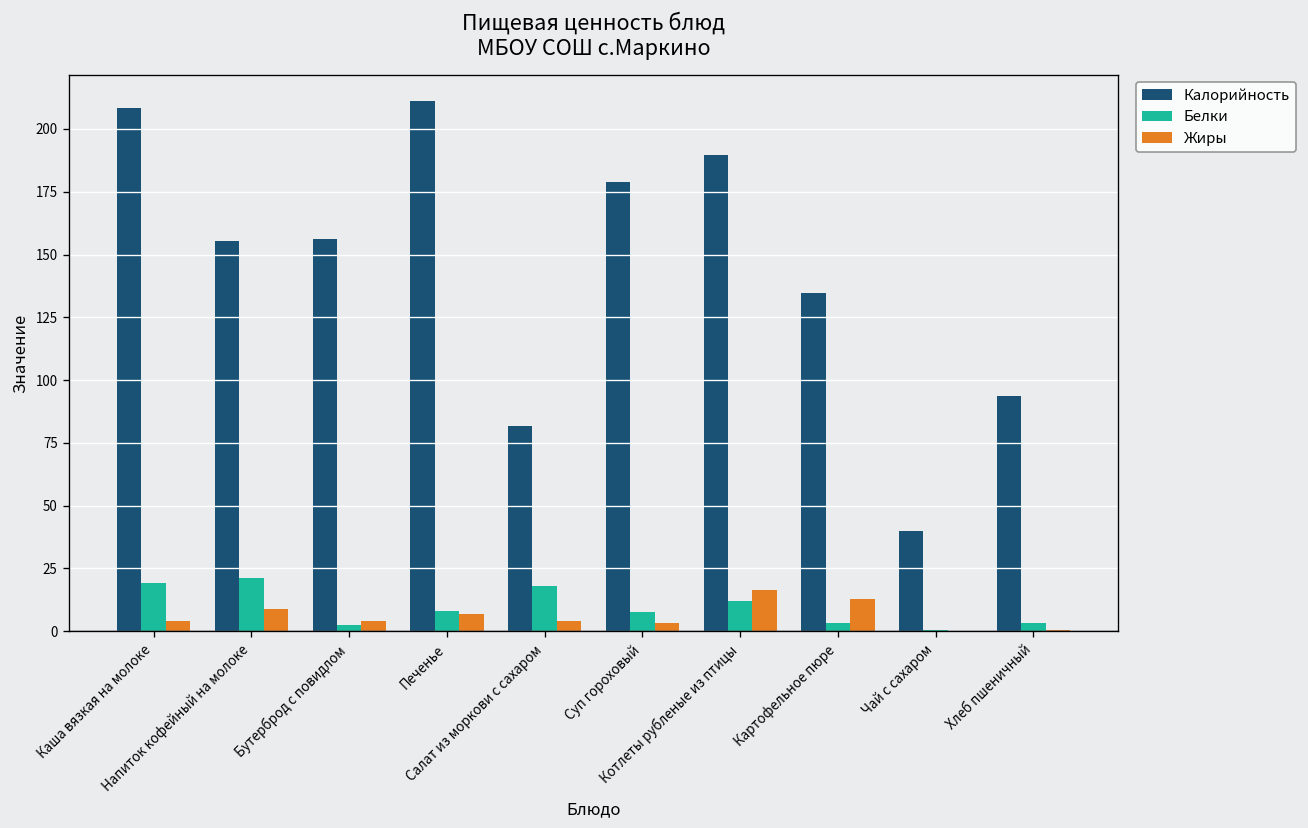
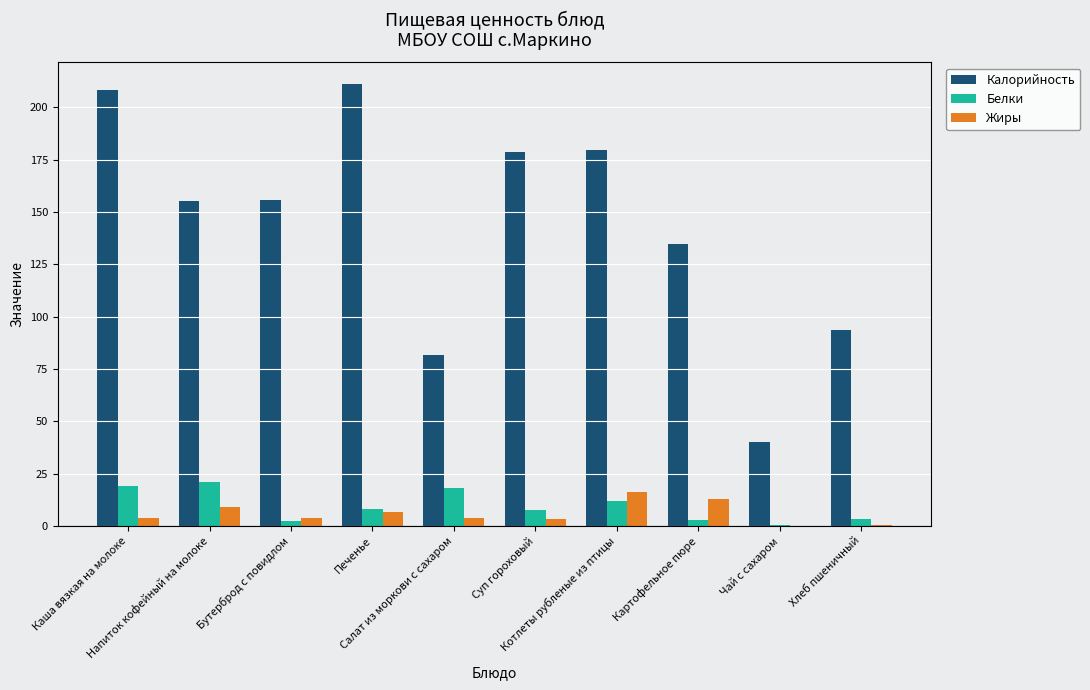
Калорийность, Котлеты рубленые из птицы: 190 -> 180
